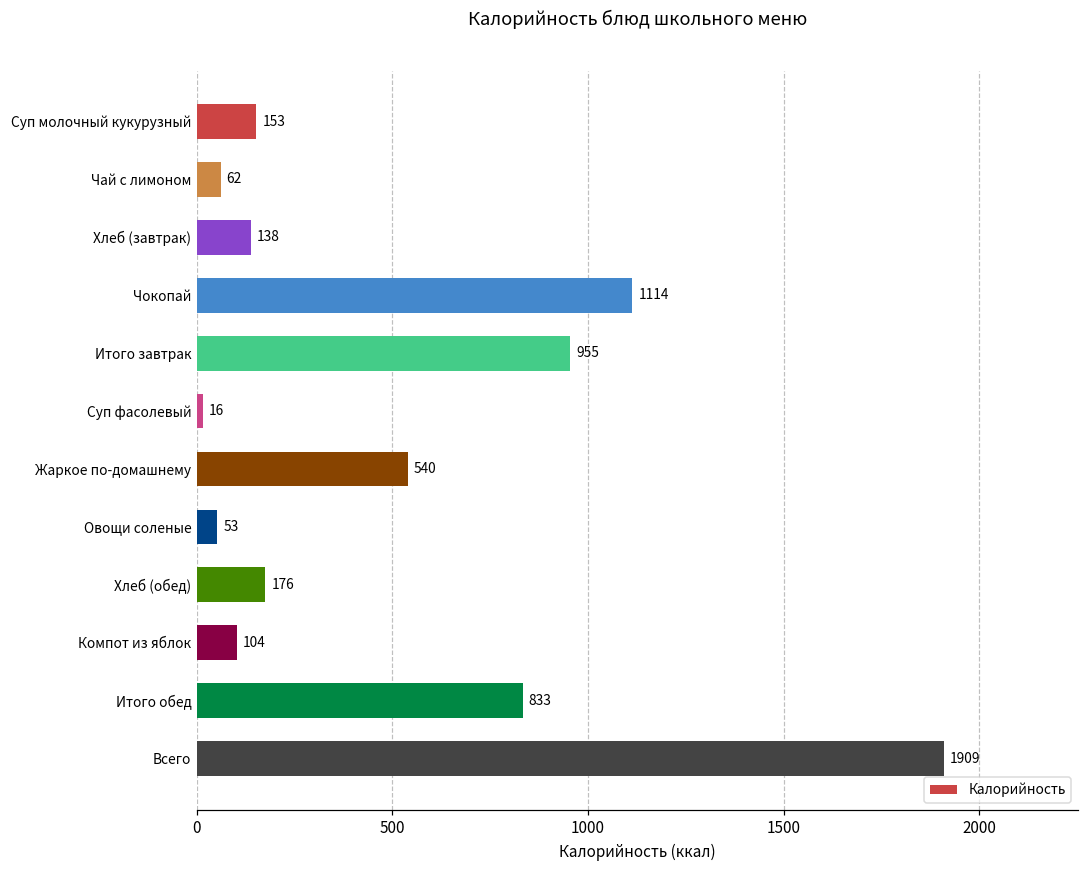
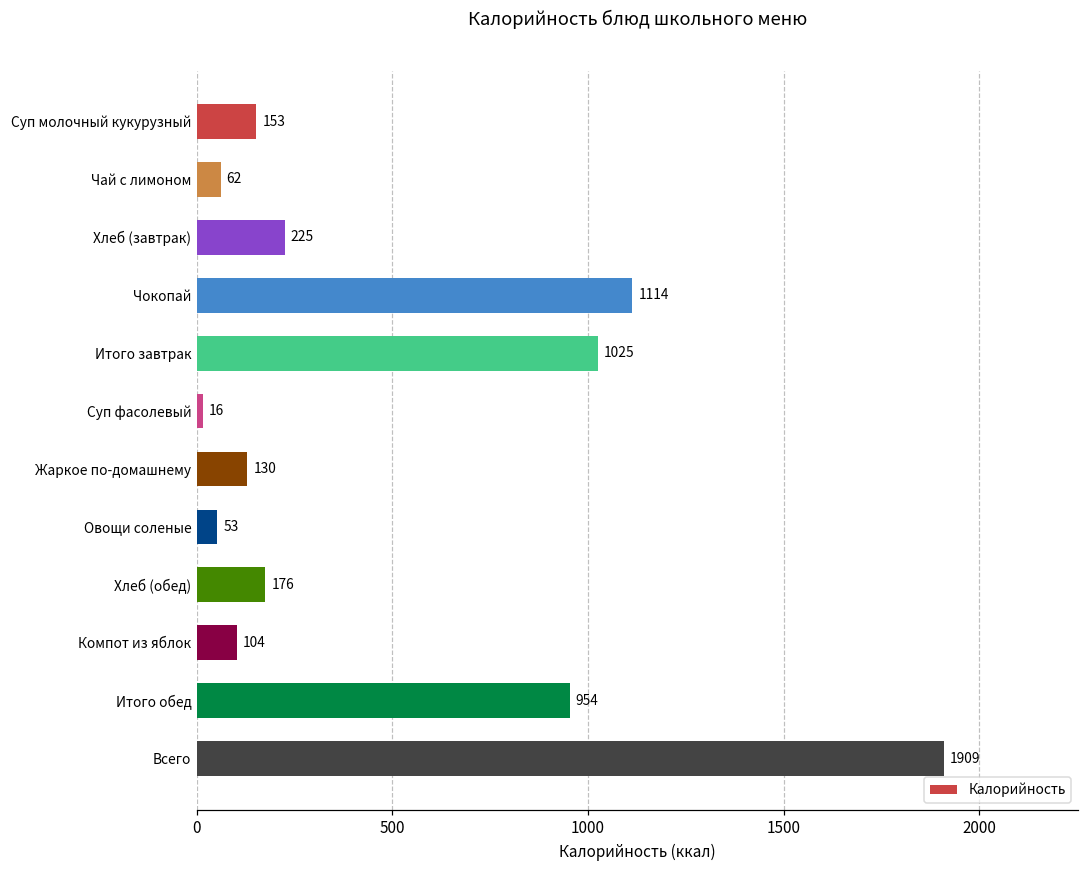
Калорийность, Хлеб (завтрак): 138 -> 225
Калорийность, Итого завтрак: 955 -> 1025
Калорийность, Жаркое по-домашнему: 540 -> 130
Калорийность, Итого обед: 833 -> 954
